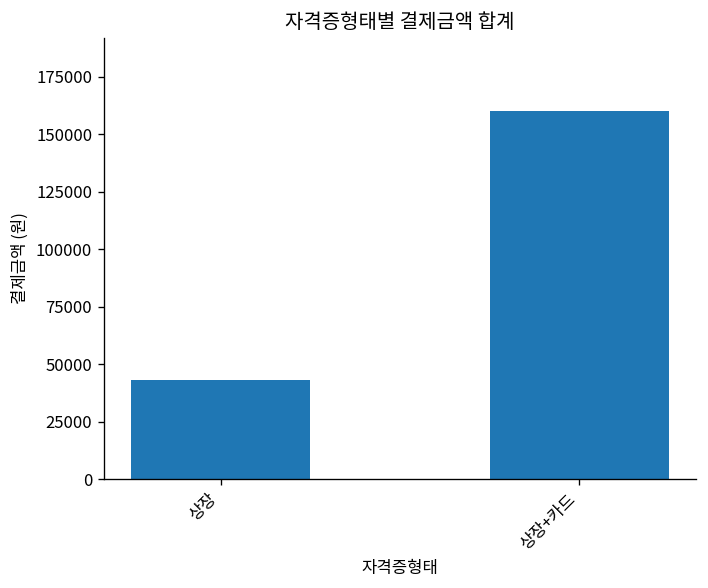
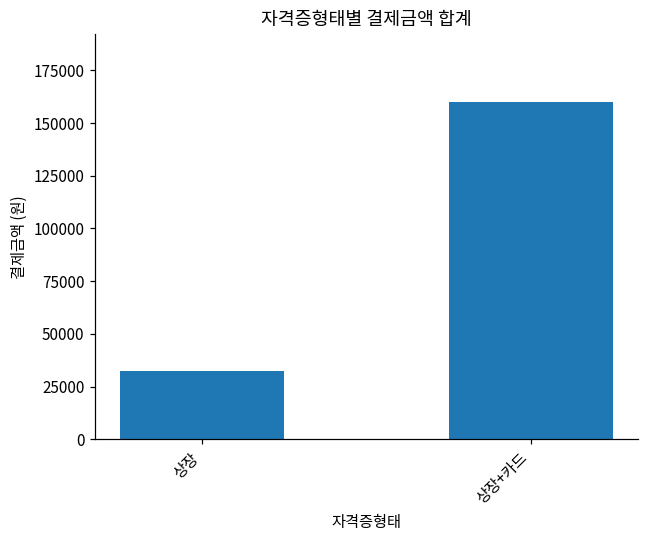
상장: 43000 -> 32000
